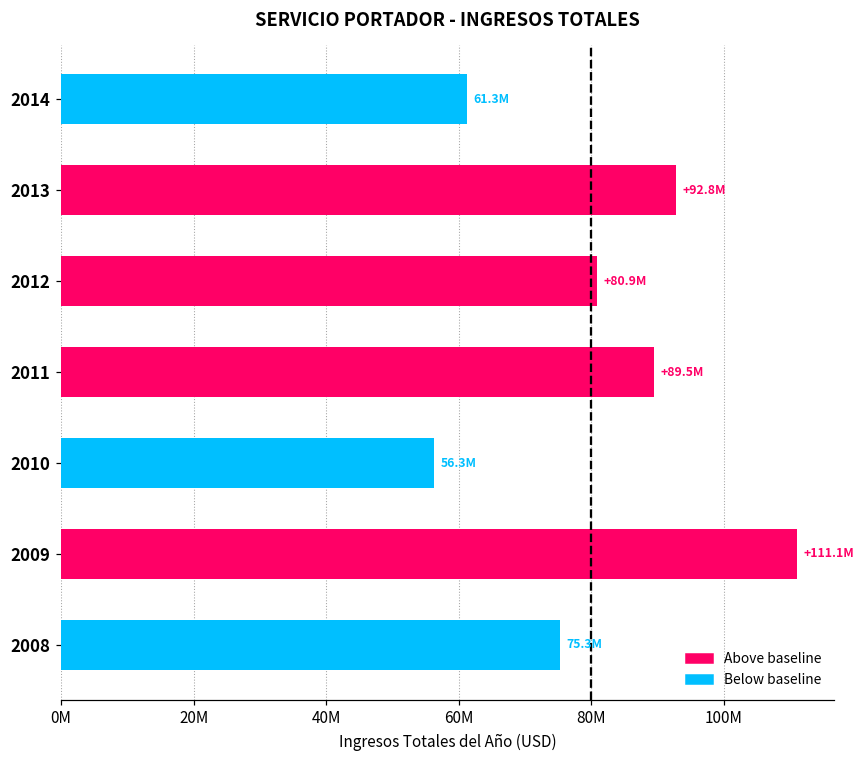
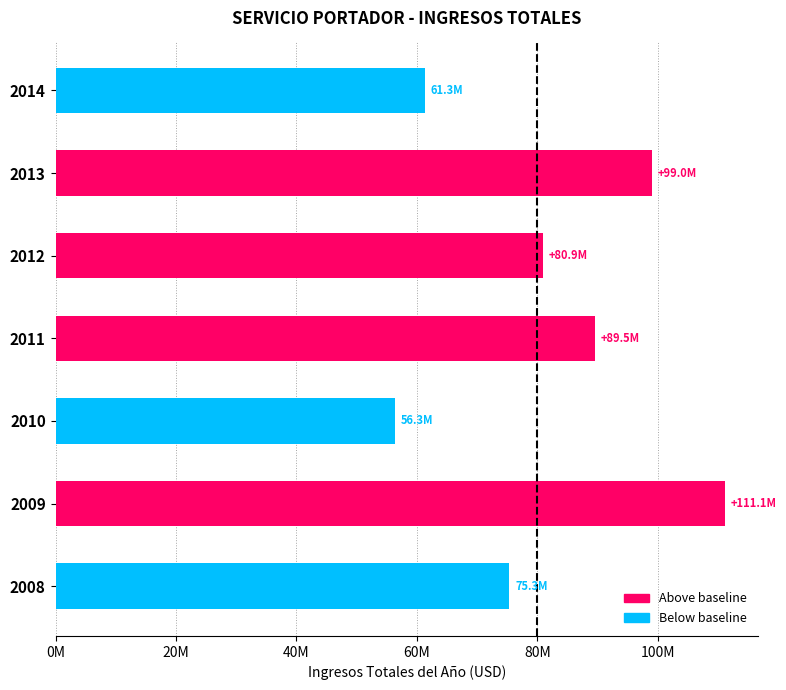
2013: +92.8M -> +99.0M
